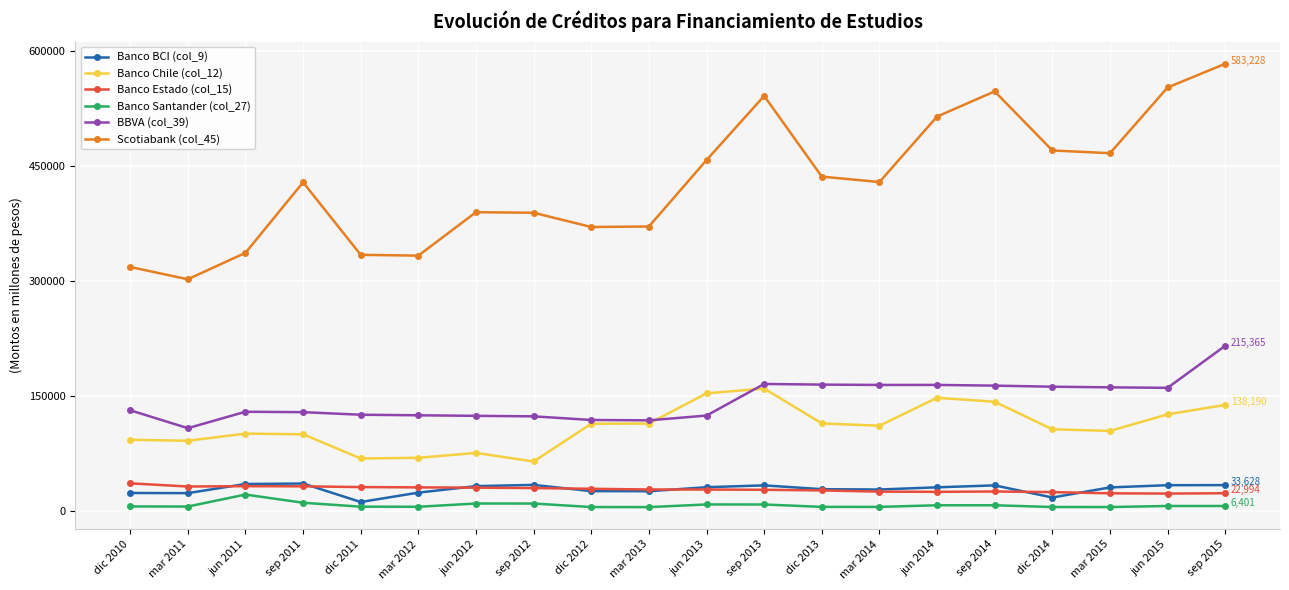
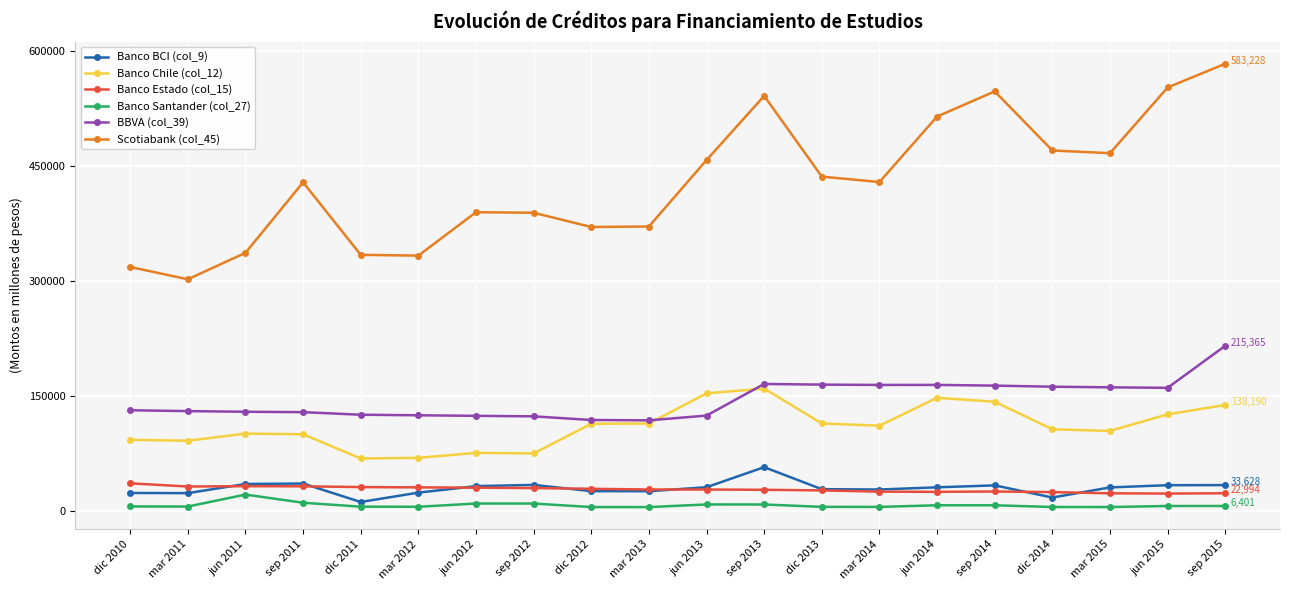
BBVA (col_39), mar 2011: 110000 -> 130000
Banco Chile (col_12), sep 2012: 60000 -> 70000
Banco BCI (col_9), sep 2013: 30000 -> 60000
